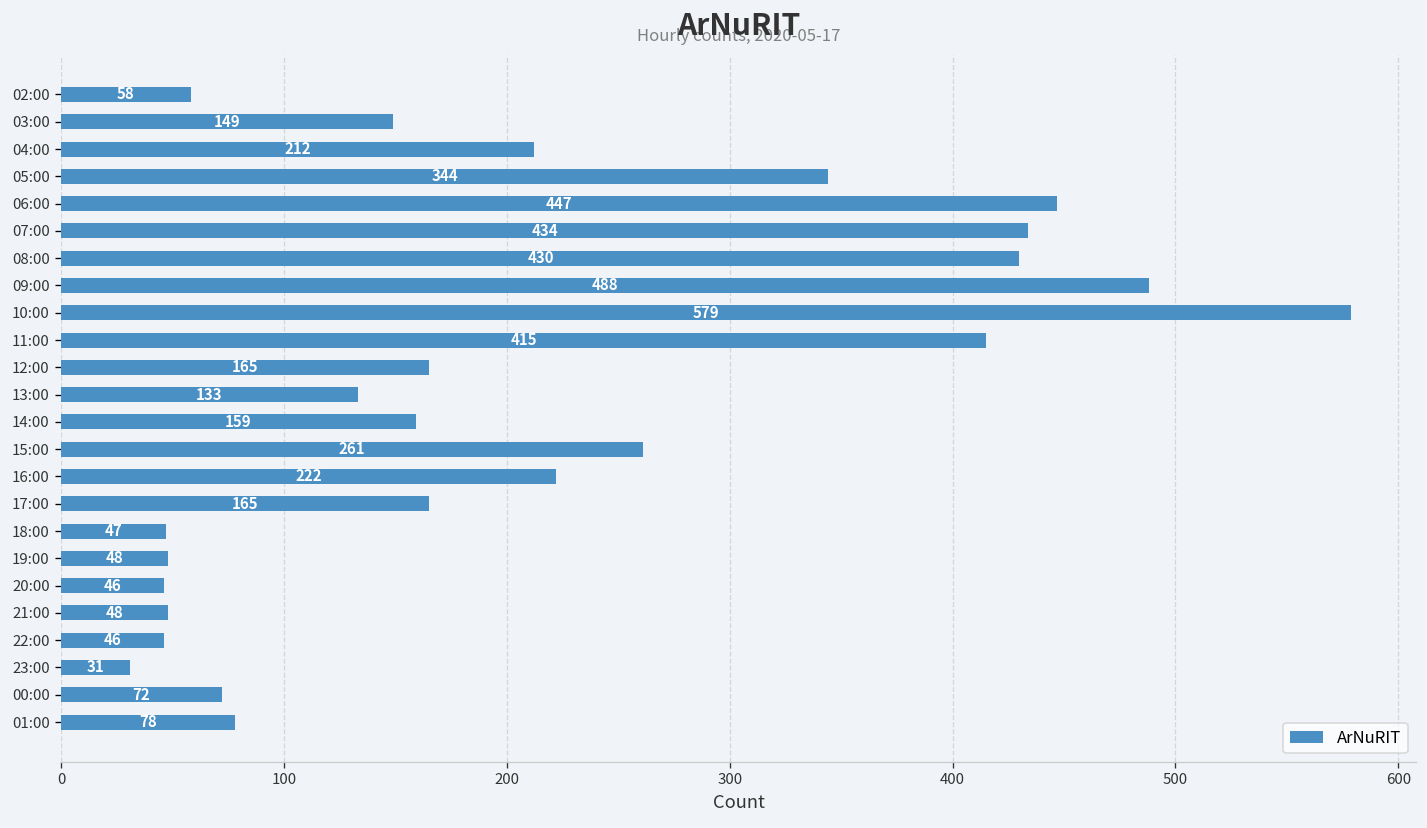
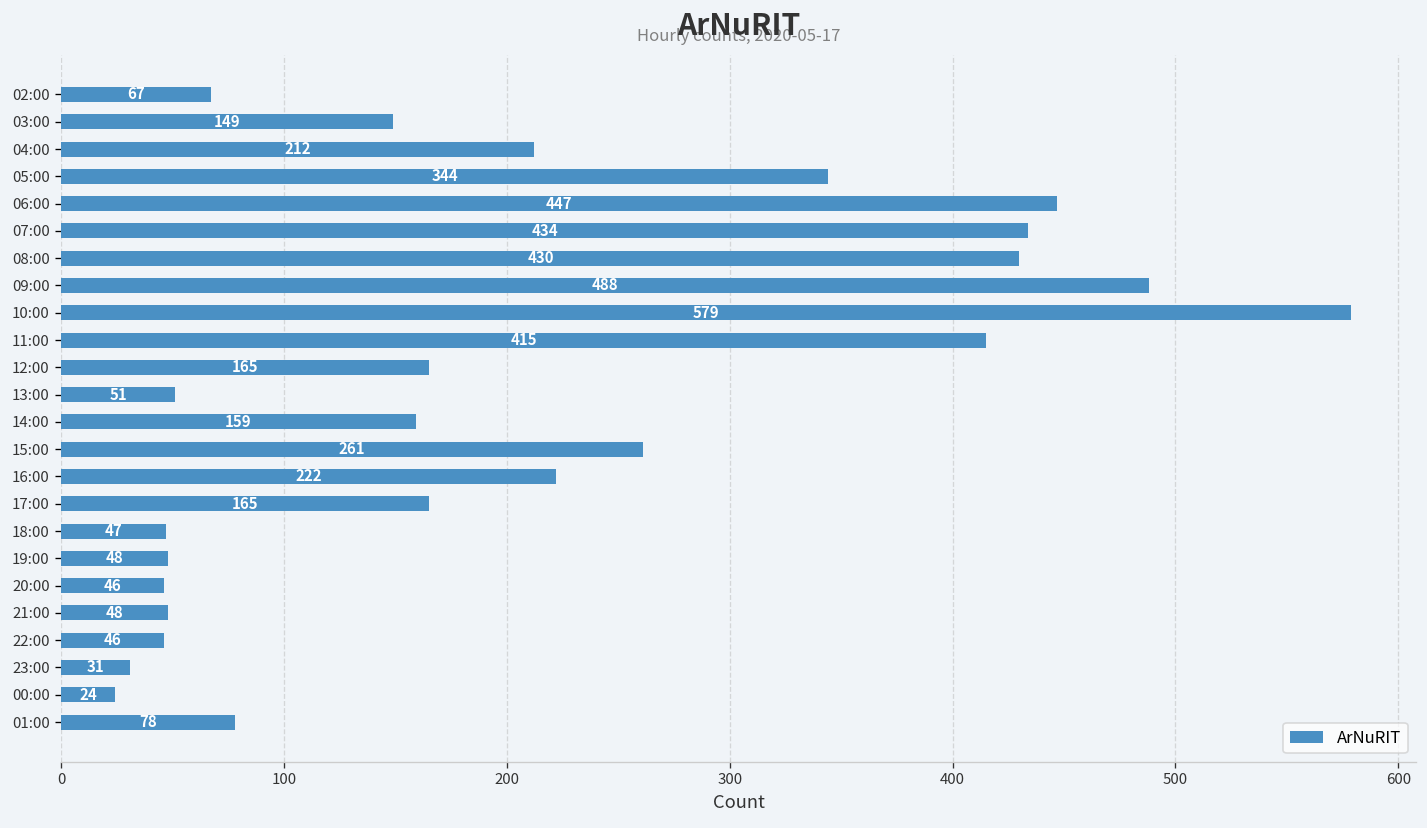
02:00: 58 -> 67
13:00: 133 -> 51
00:00: 72 -> 24
